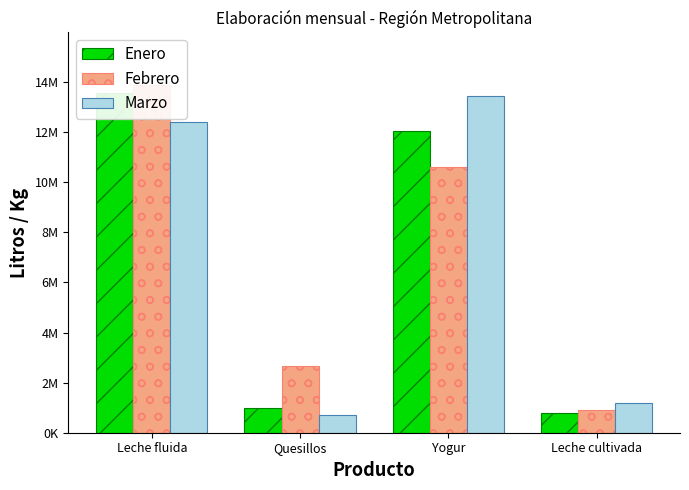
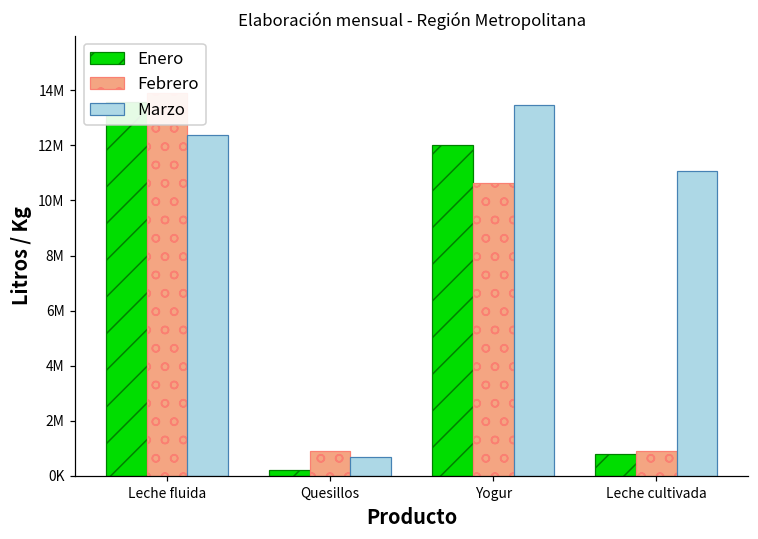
Enero, Quesillos: 1000000 -> 200000
Febrero, Quesillos: 2600000 -> 900000
Marzo, Leche cultivada: 1200000 -> 11100000
